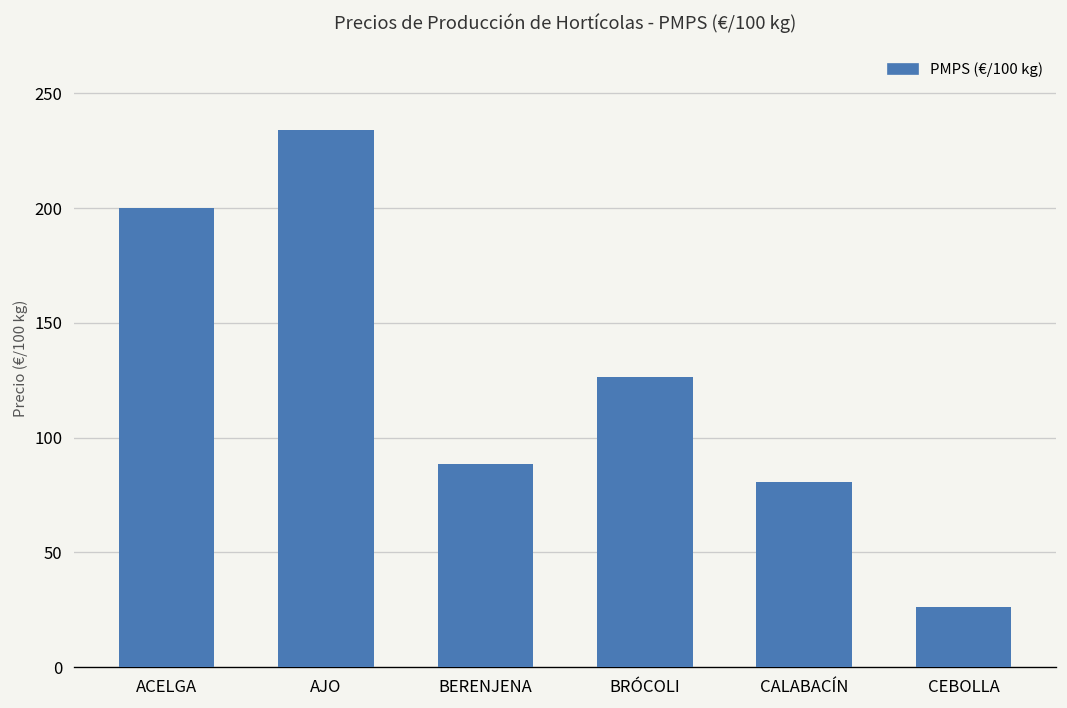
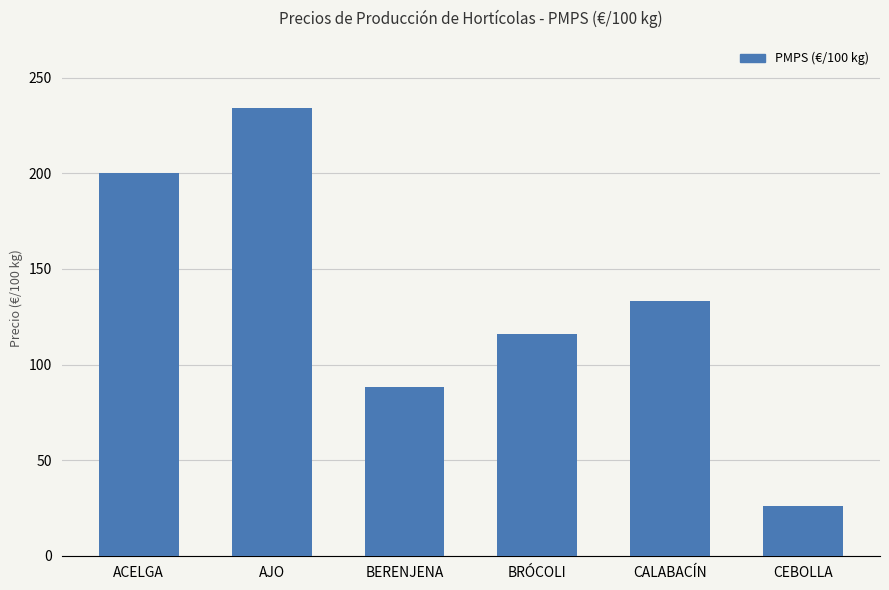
BRÓCOLI: 126 -> 116
CALABACÍN: 80 -> 133
